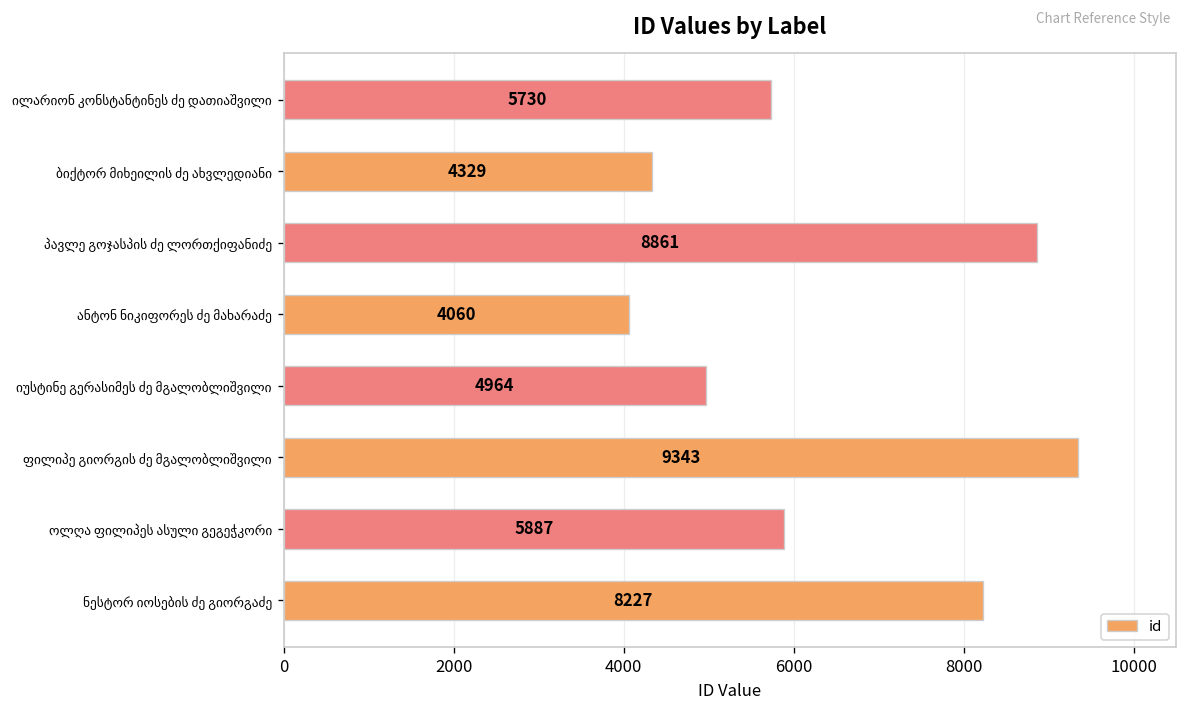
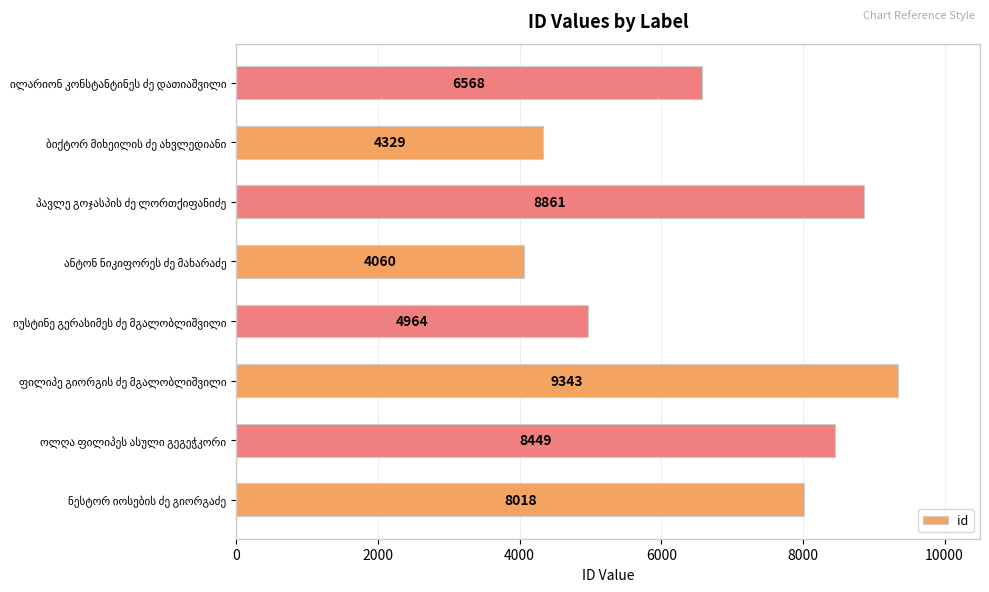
ილარიონ კონსტანტინეს ძე დათიაშვილი: 5730 -> 6568
ოლღა ფილიპეს ასული გეგეჭკორი: 5887 -> 8449
ნესტორ იოსების ძე გიორგაძე: 8227 -> 8018
